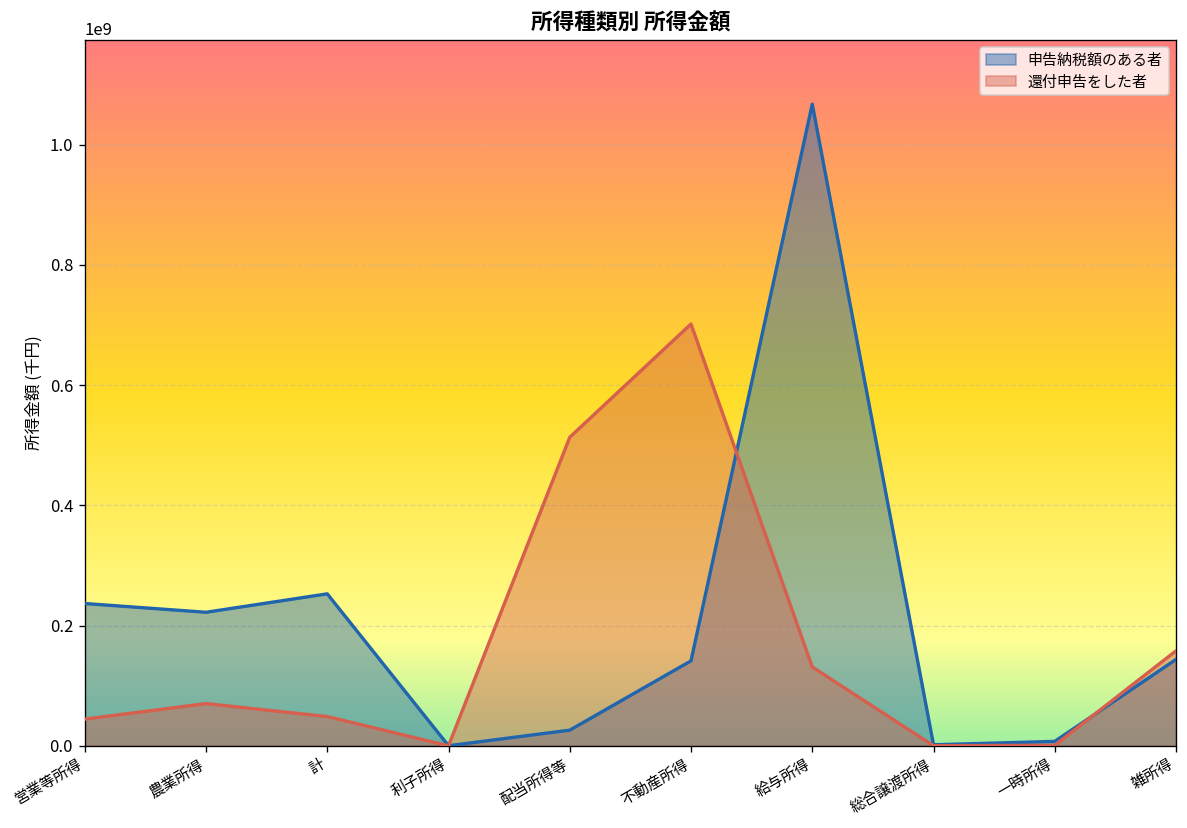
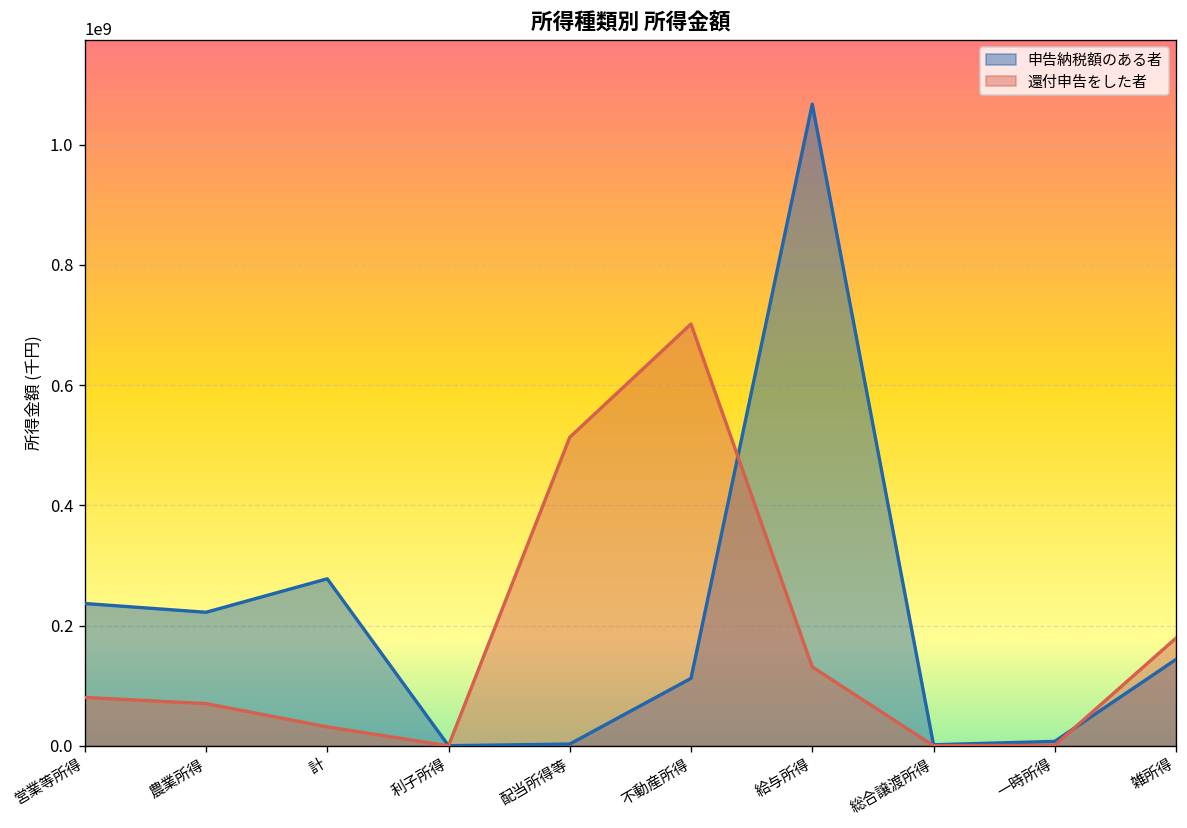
還付申告をした者, 営業等所得: 40000000 -> 80000000
申告納税額のある者, 計: 250000000 -> 280000000
還付申告をした者, 計: 50000000 -> 30000000
申告納税額のある者, 配当所得等: 30000000 -> 0
申告納税額のある者, 不動産所得: 140000000 -> 110000000
還付申告をした者, 雑所得: 160000000 -> 180000000
